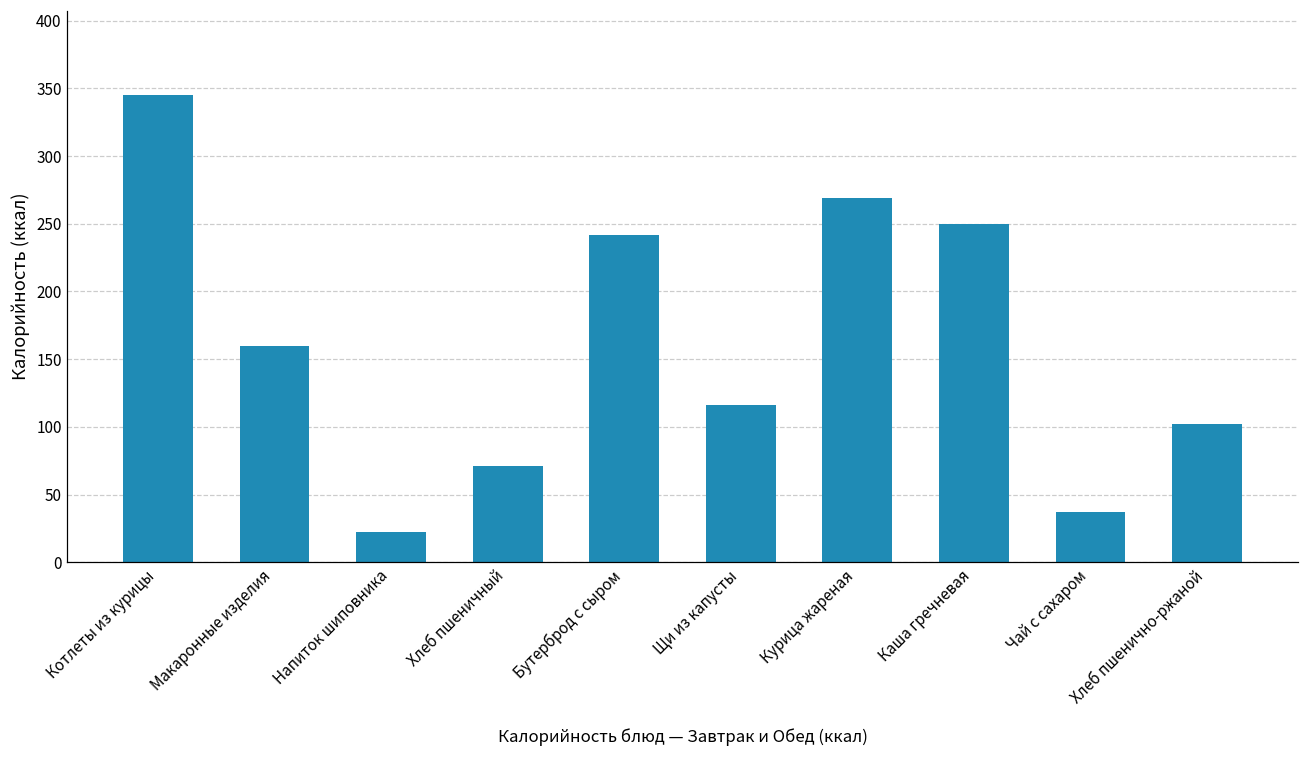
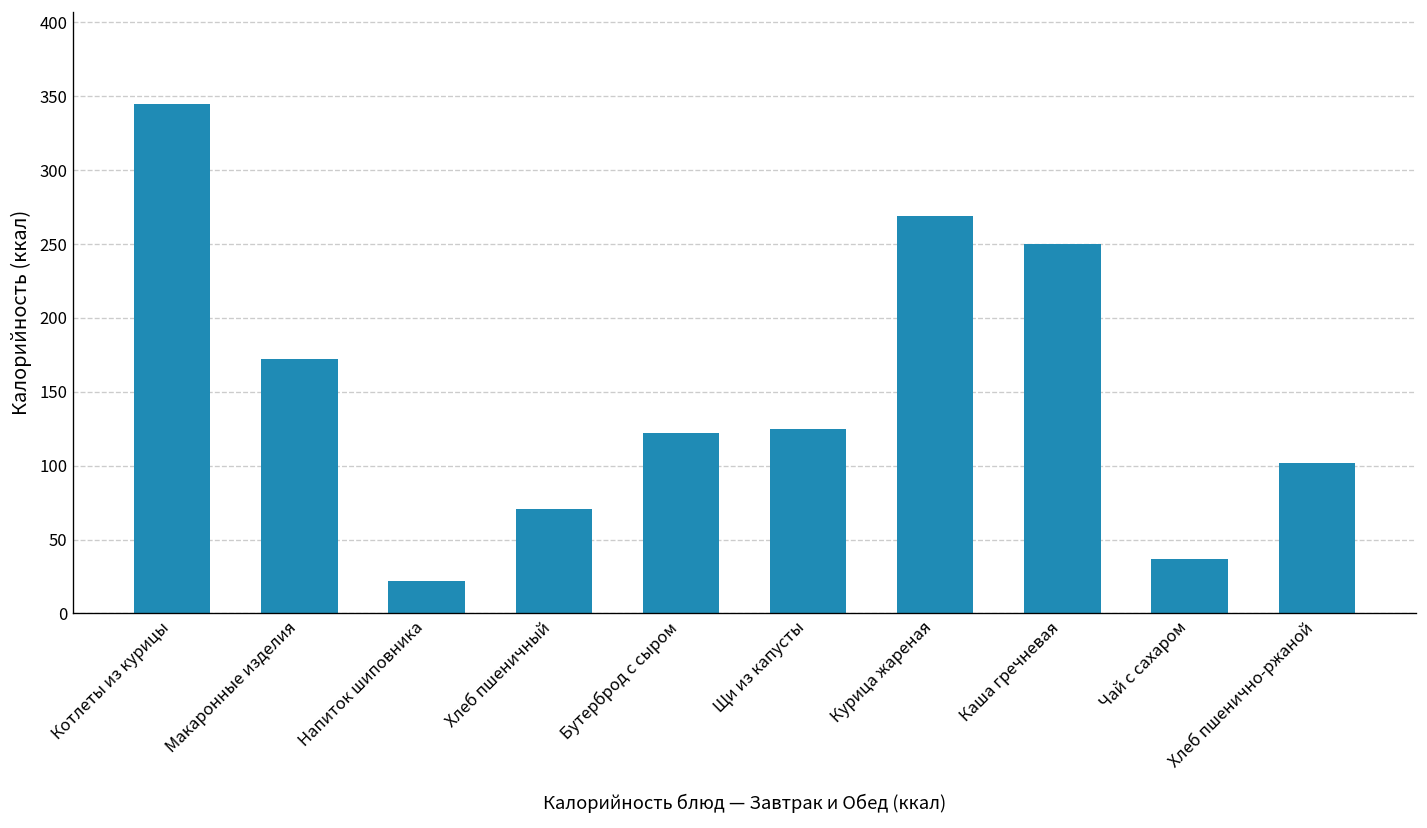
Макаронные изделия: 160 -> 172
Бутерброд с сыром: 242 -> 122
Щи из капусты: 116 -> 125
